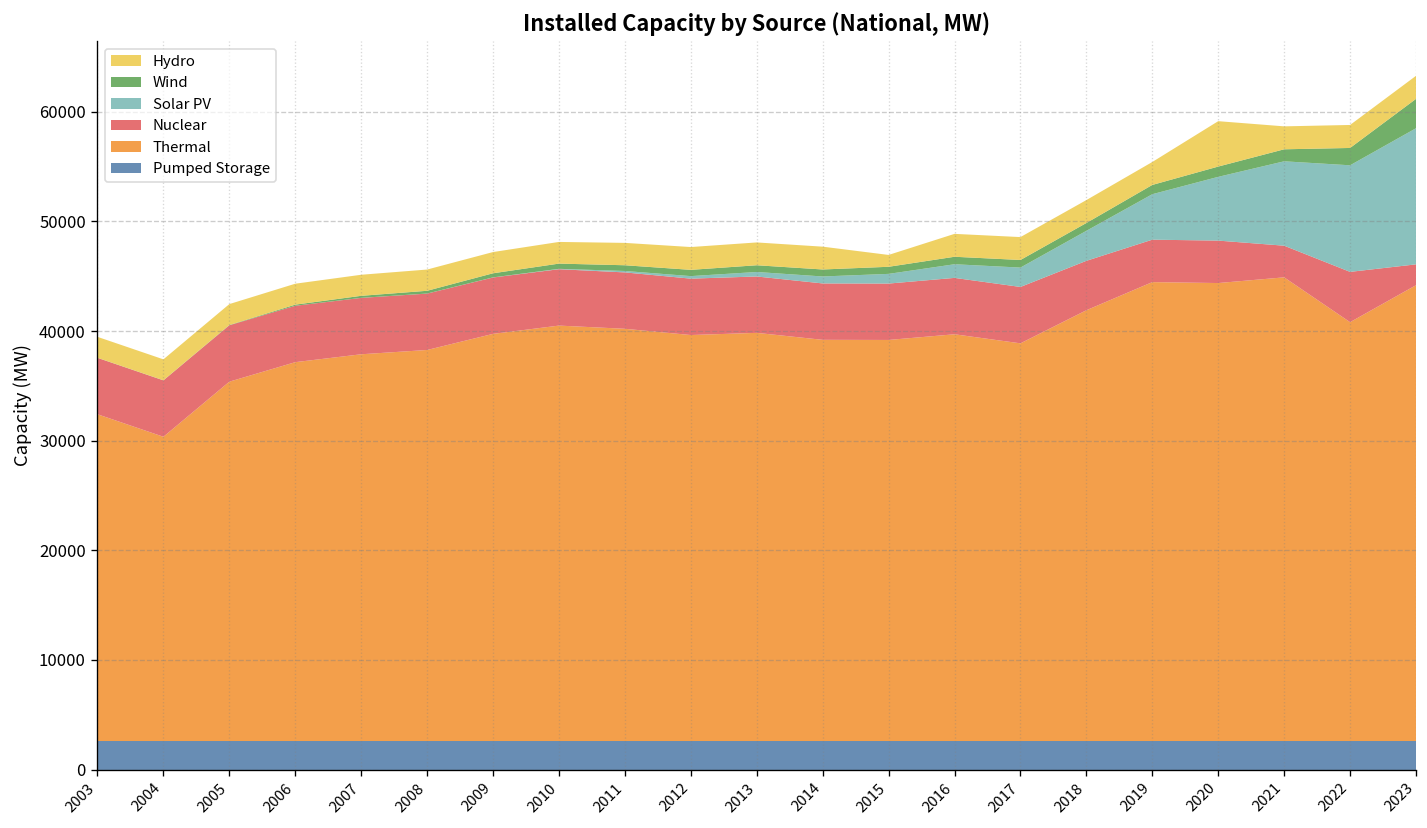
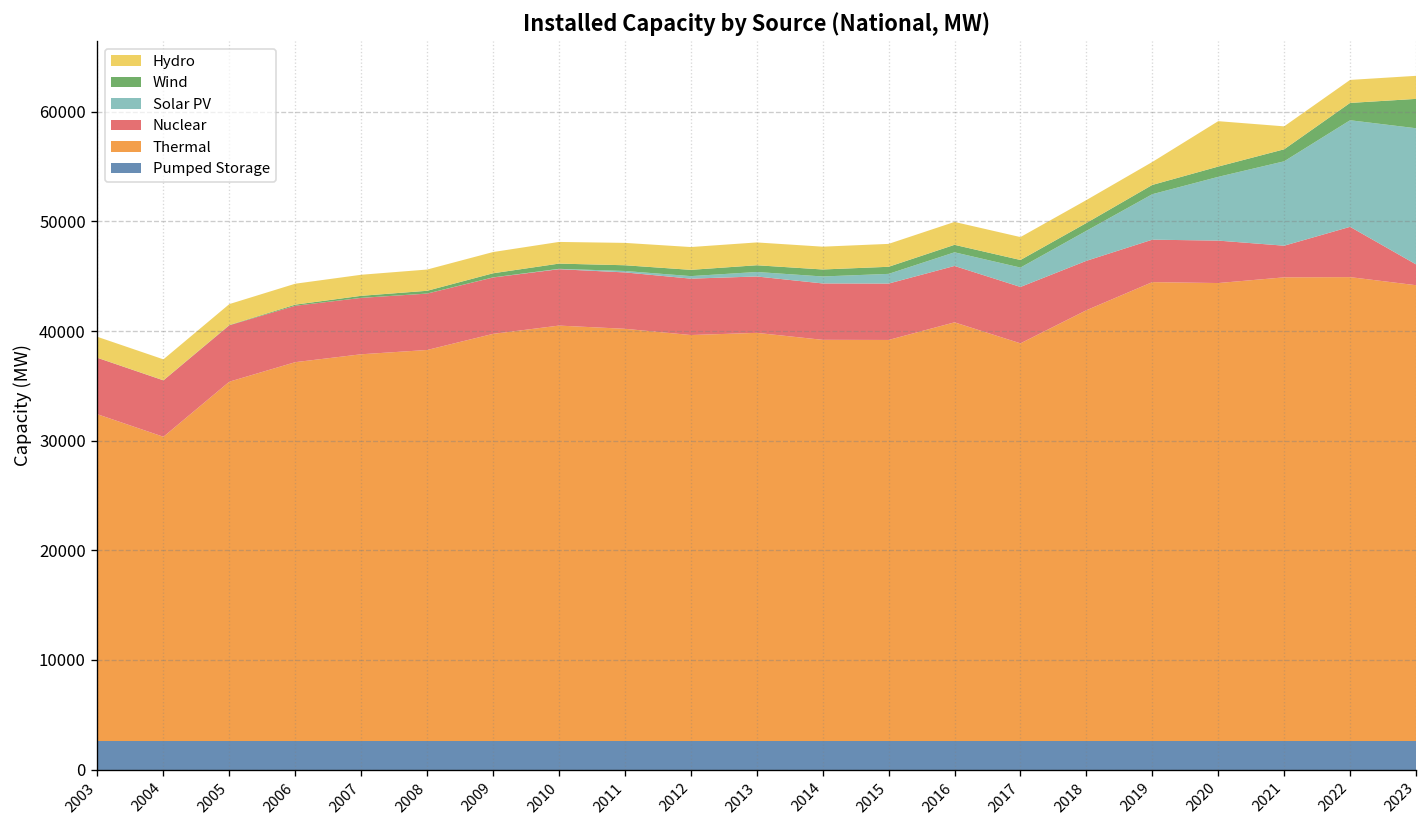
Hydro, 2015: 1000 -> 2000
Thermal, 2016: 37000 -> 38000
Thermal, 2022: 38000 -> 42000
